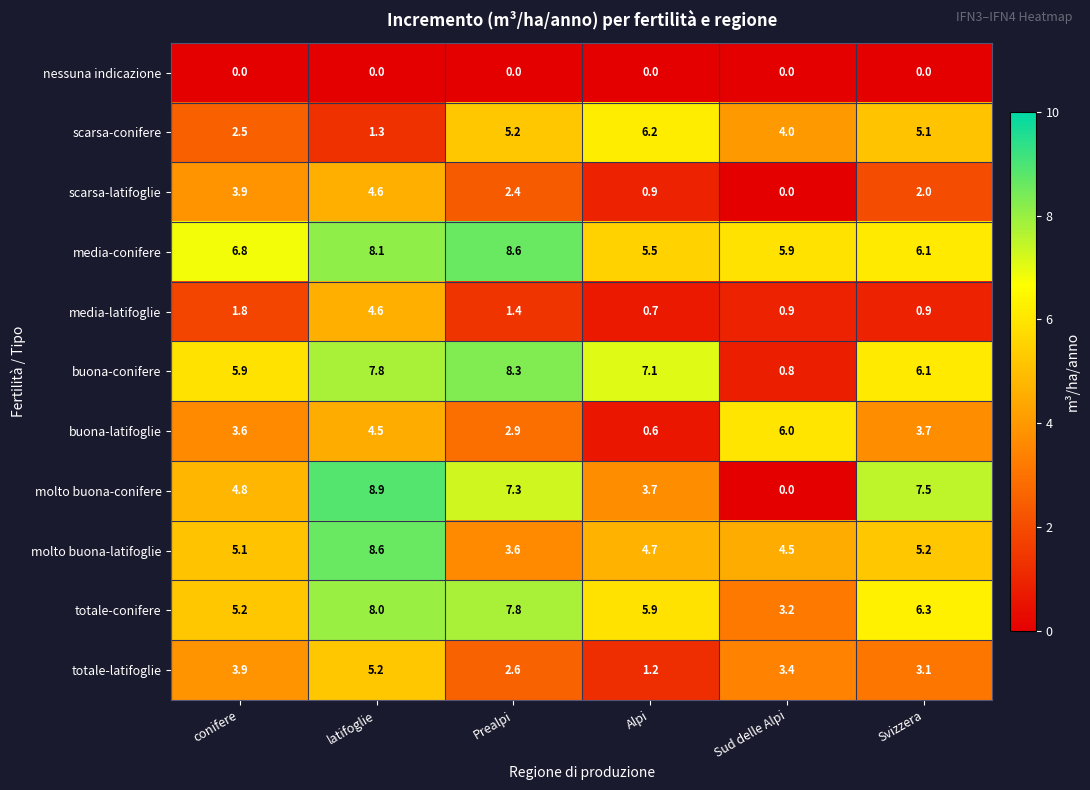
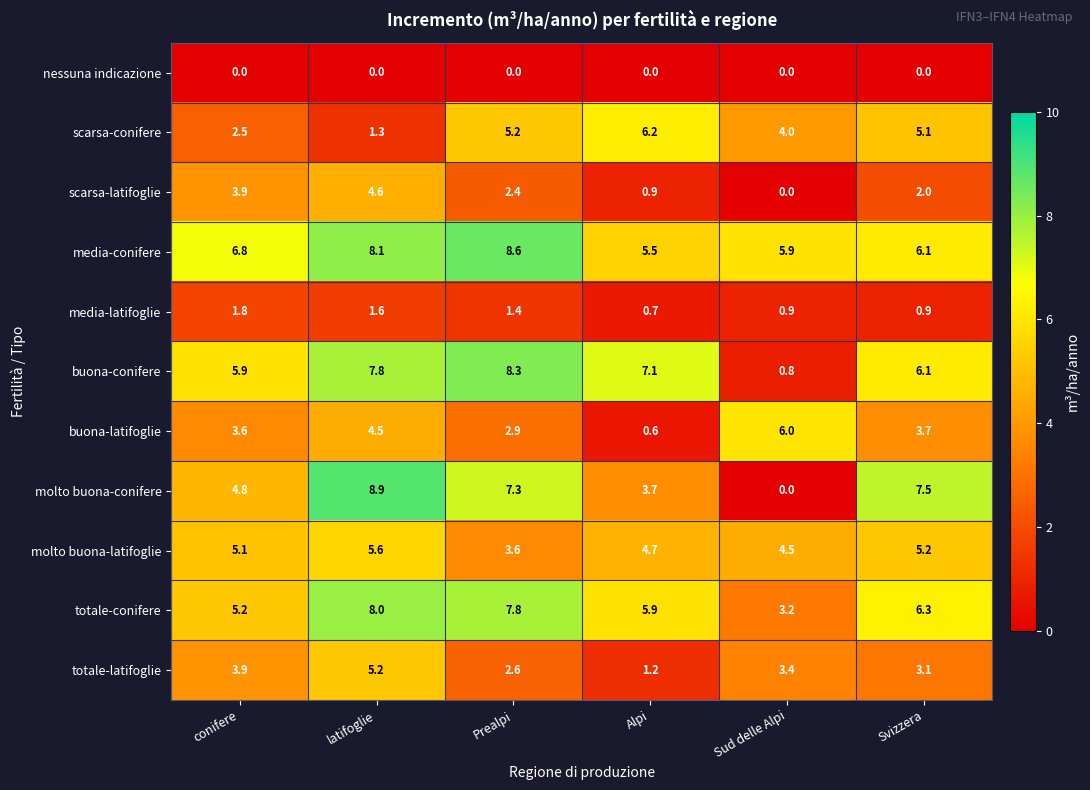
media-latifoglie, latifoglie: 4.6 -> 1.6
molto buona-latifoglie, latifoglie: 8.6 -> 5.6
